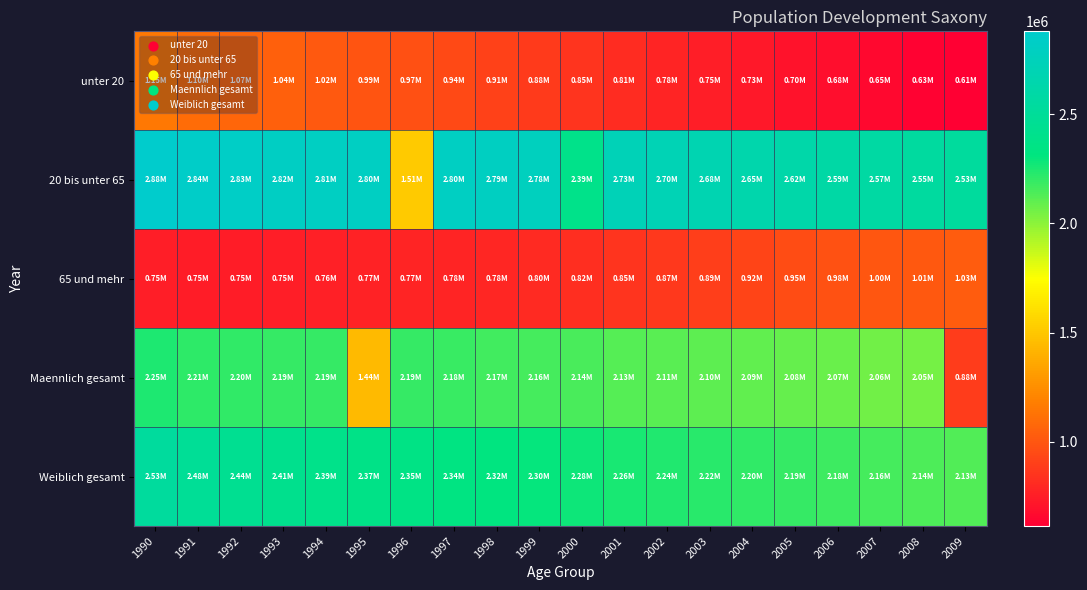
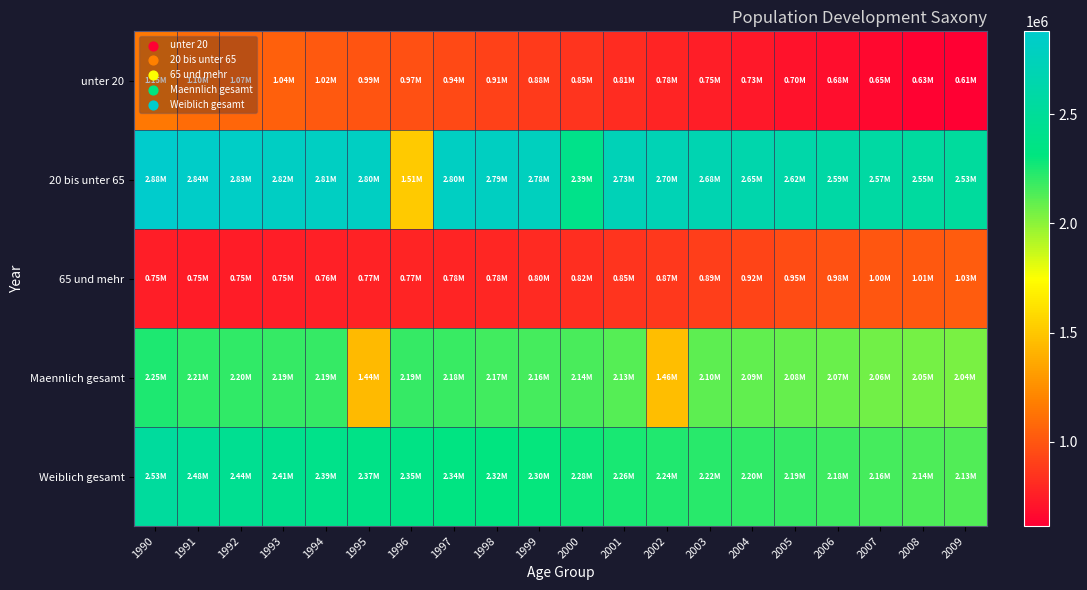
Maennlich gesamt, 2002: 2.11M -> 1.46M
Maennlich gesamt, 2009: 0.88M -> 2.04M
